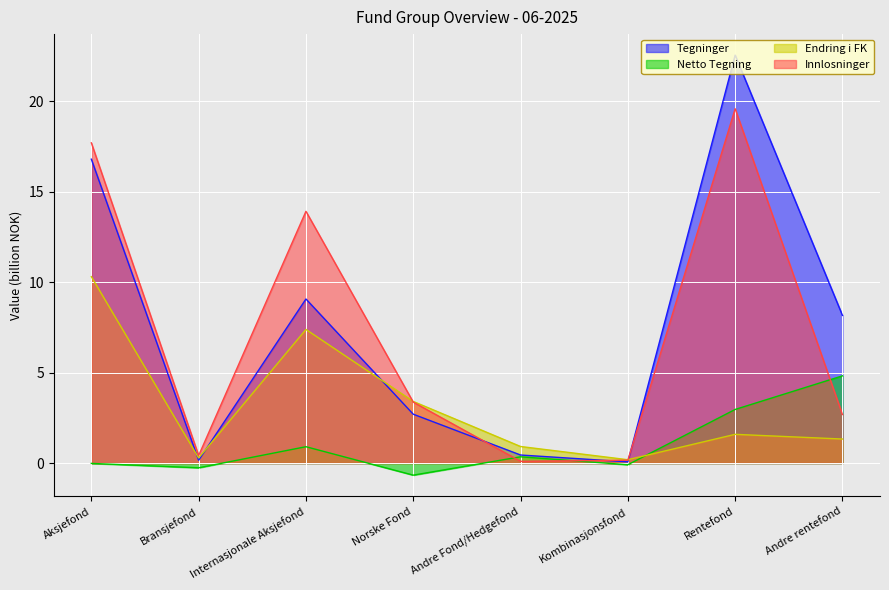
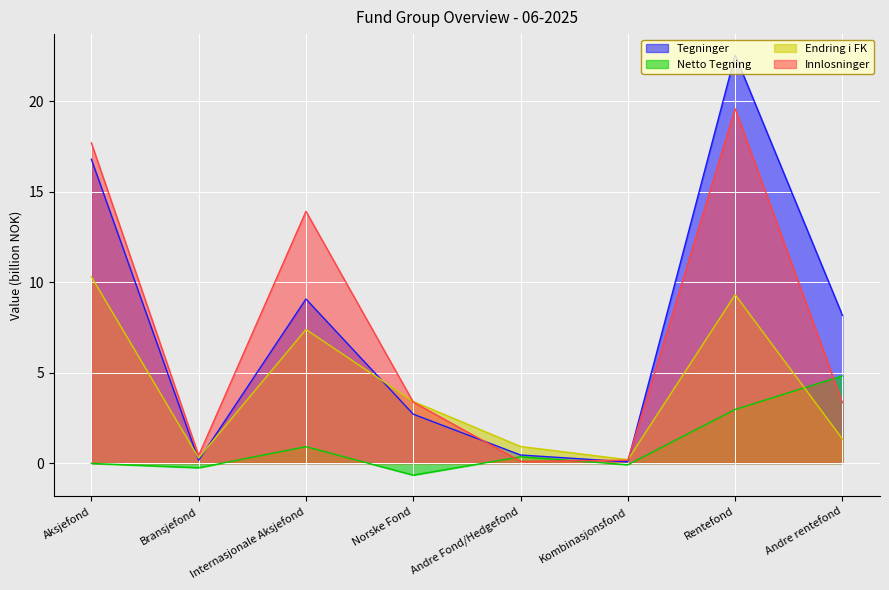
Endring i FK, Rentefond: 1.6 -> 9.3
Innlosninger, Andre rentefond: 2.7 -> 3.3
